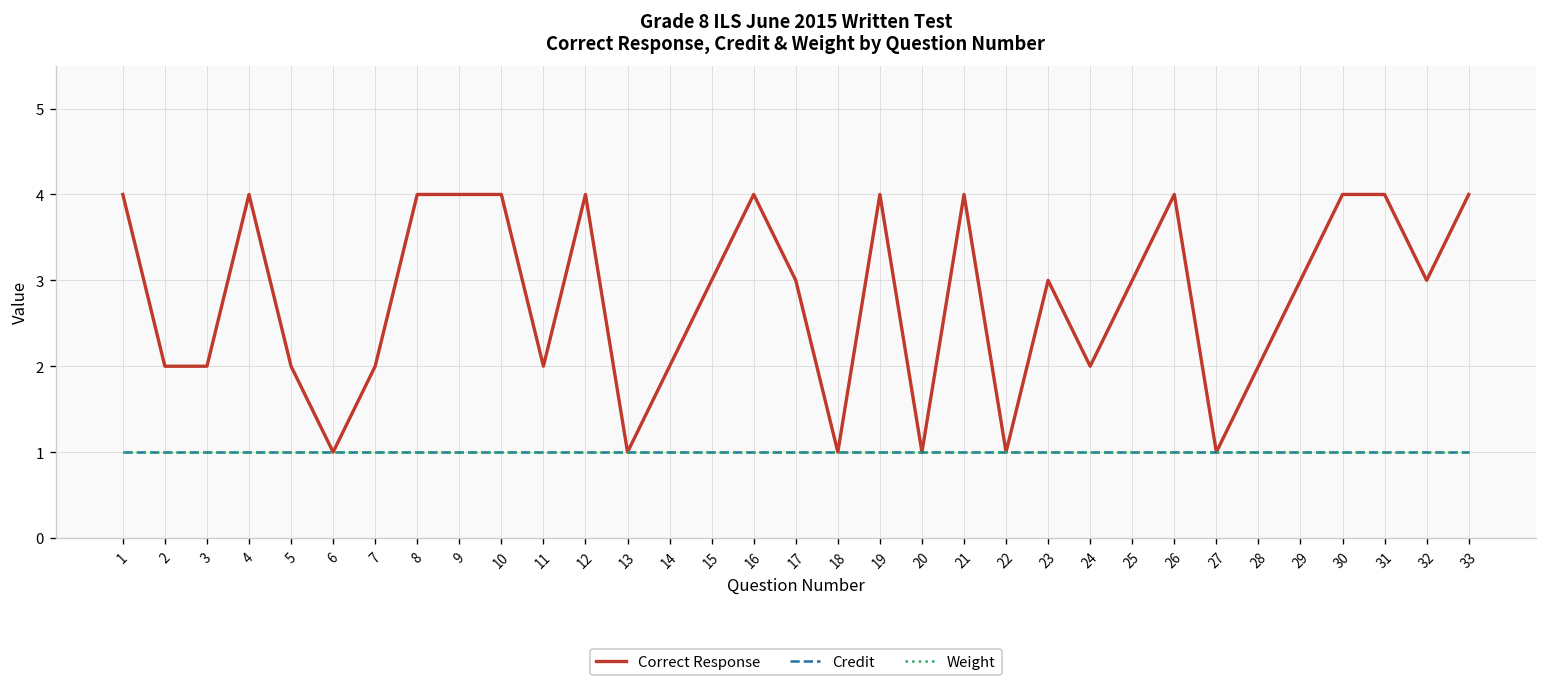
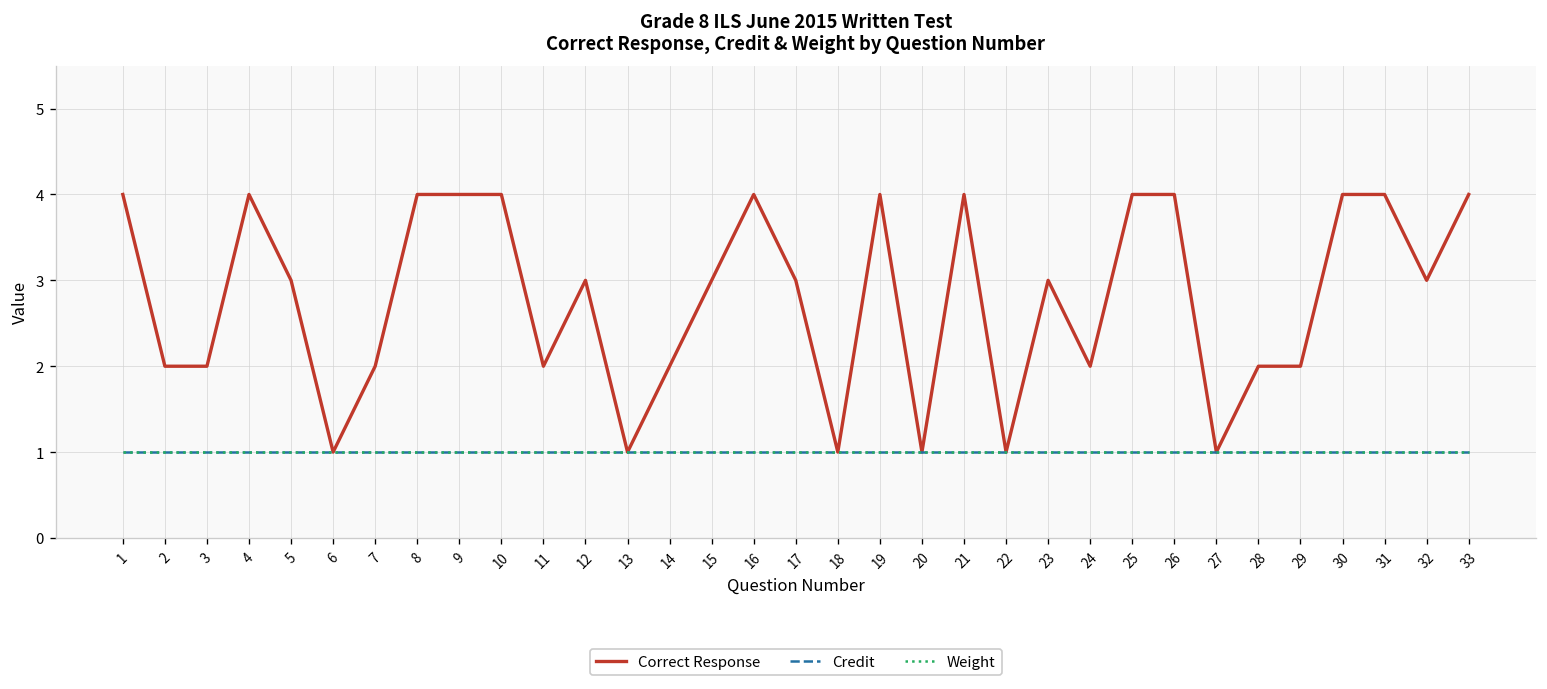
Correct Response, 5: 2 -> 3
Correct Response, 12: 4 -> 3
Correct Response, 25: 3 -> 4
Correct Response, 29: 3 -> 2
